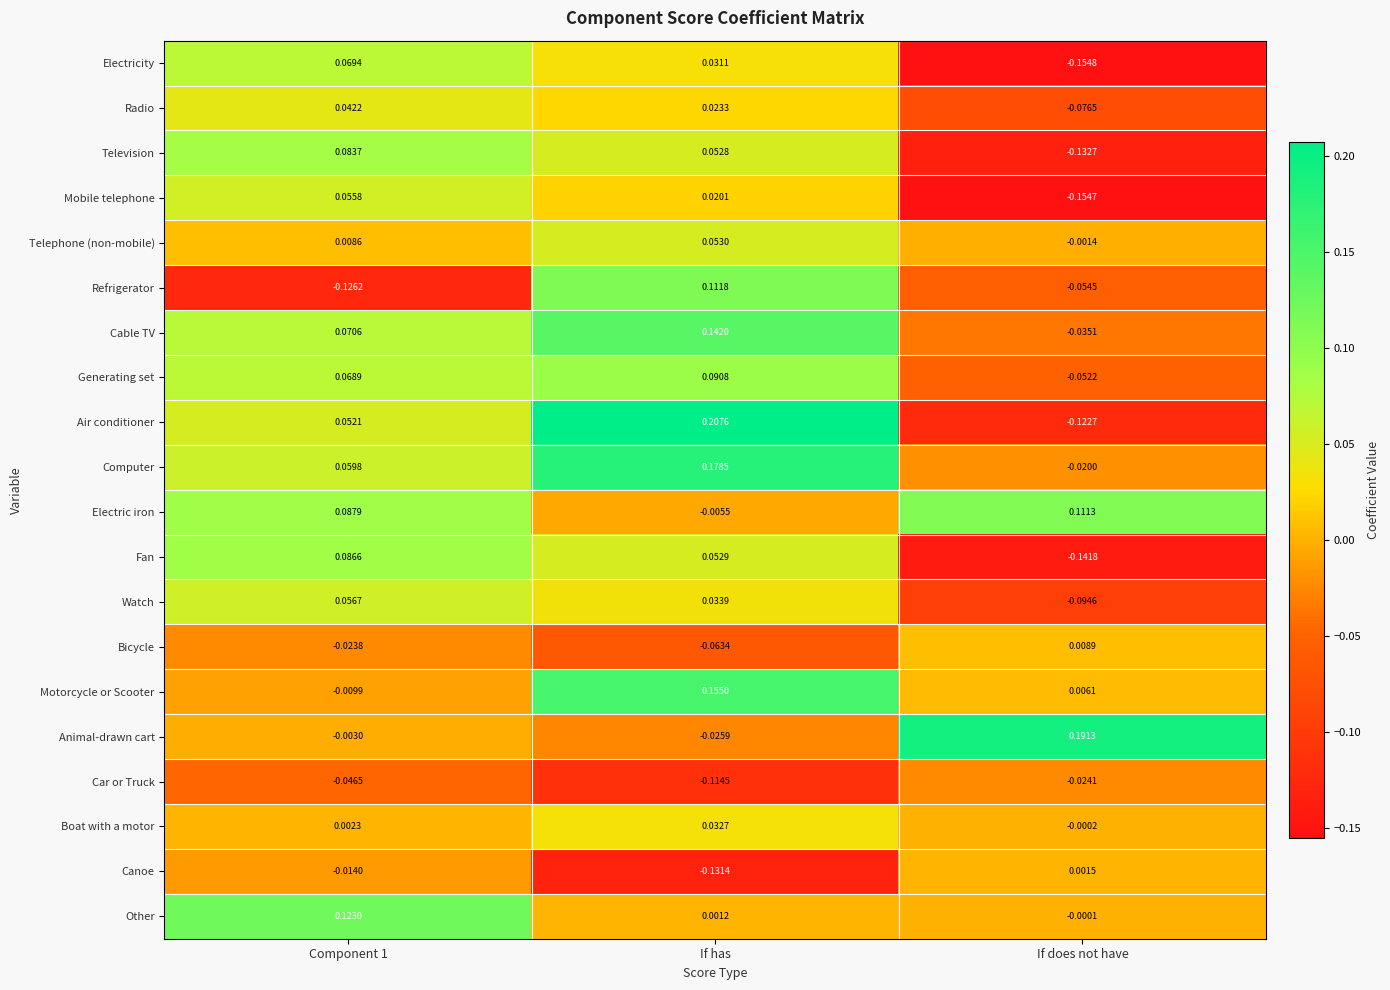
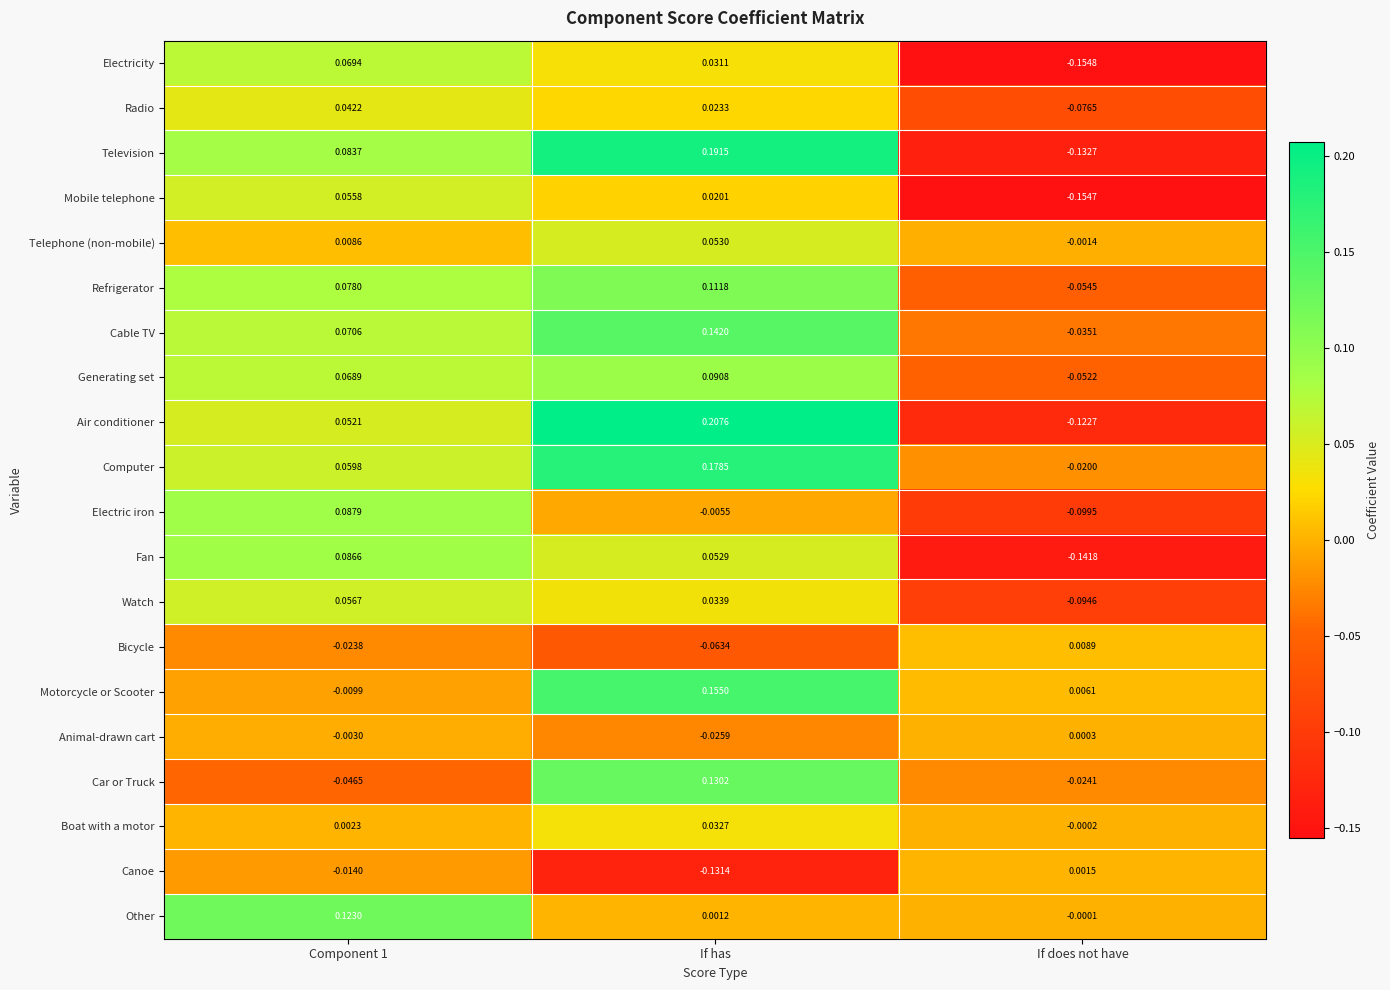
Television, If has: 0.0528 -> 0.1915
Refrigerator, Component 1: -0.1262 -> 0.0780
Electric iron, If does not have: 0.1113 -> -0.0995
Animal-drawn cart, If does not have: 0.1913 -> 0.0003
Car or Truck, If has: -0.1145 -> 0.1302
